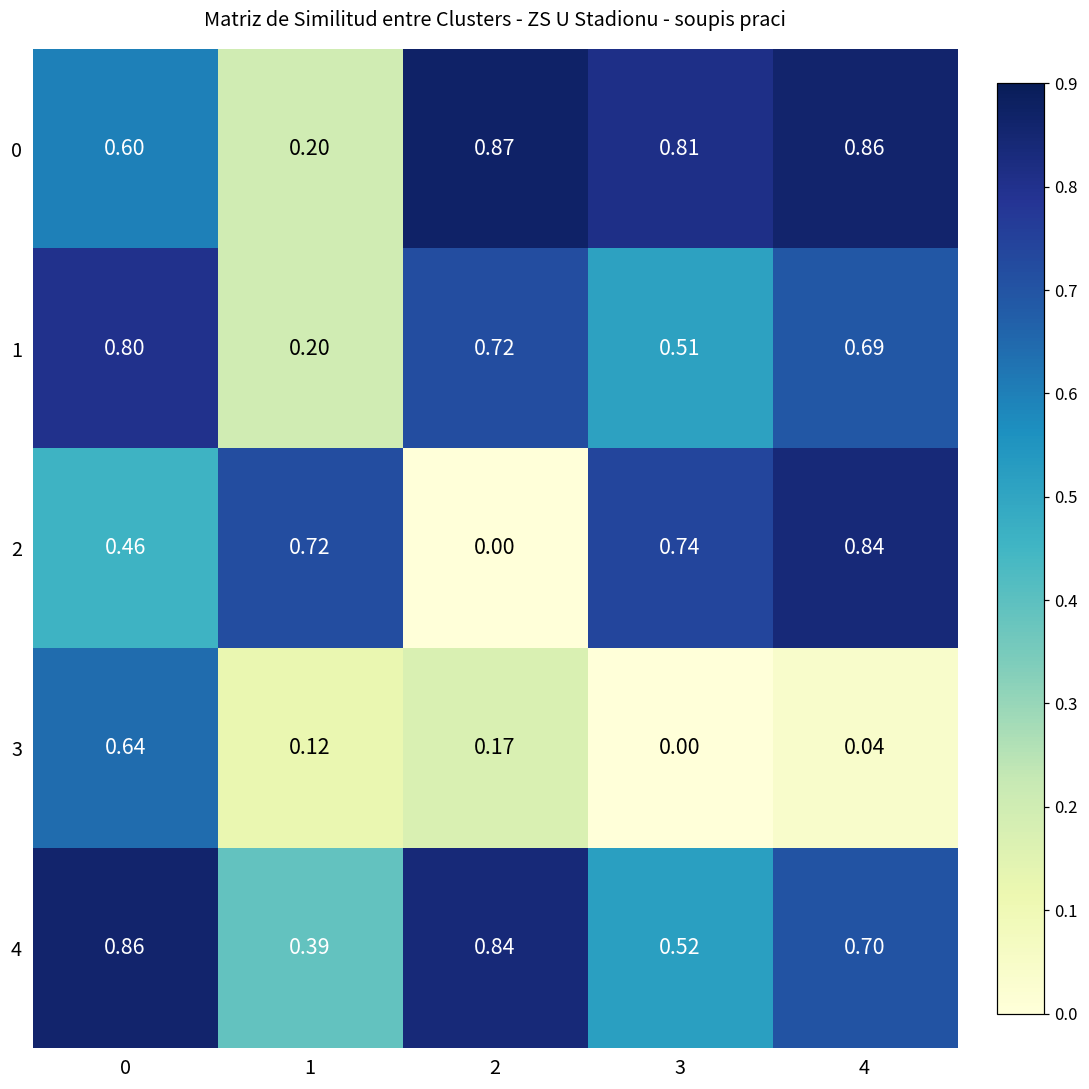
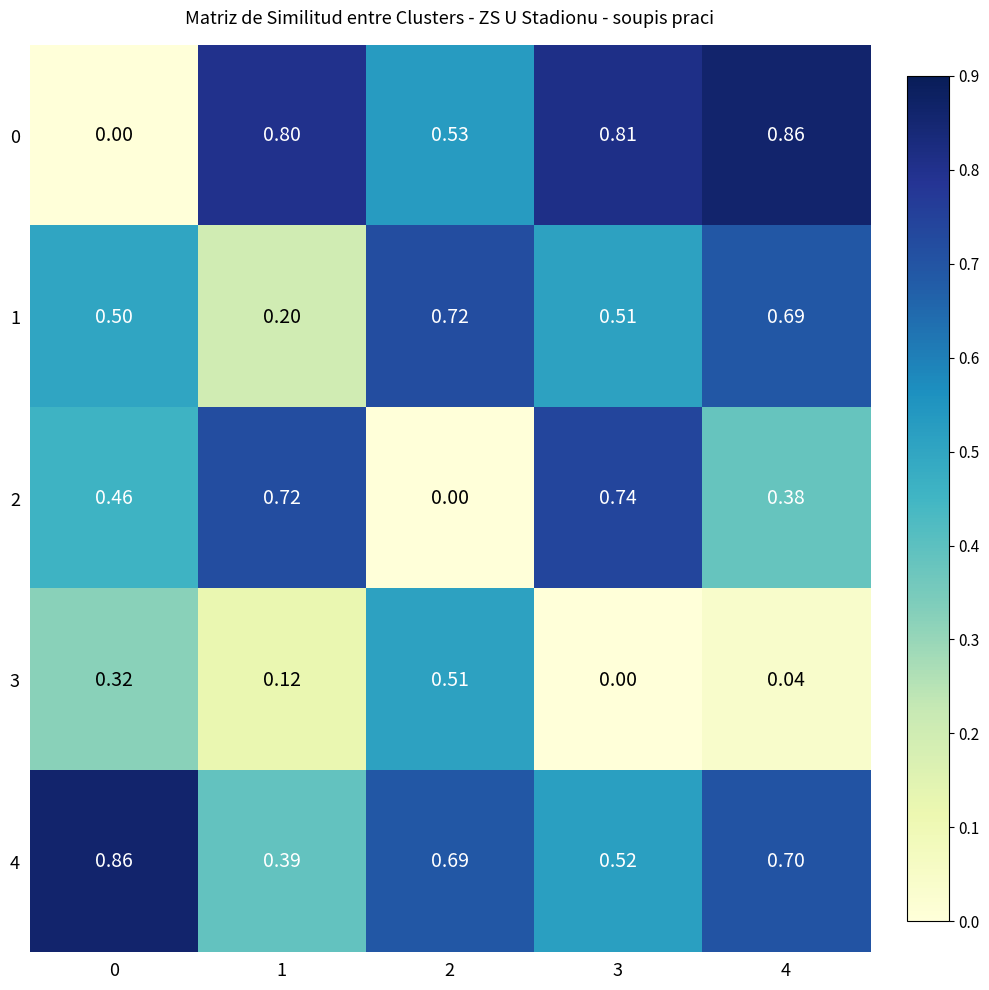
0, 0: 0.60 -> 0.00
0, 1: 0.20 -> 0.80
0, 2: 0.87 -> 0.53
1, 0: 0.80 -> 0.50
2, 4: 0.84 -> 0.38
3, 0: 0.64 -> 0.32
3, 2: 0.17 -> 0.51
4, 2: 0.84 -> 0.69
